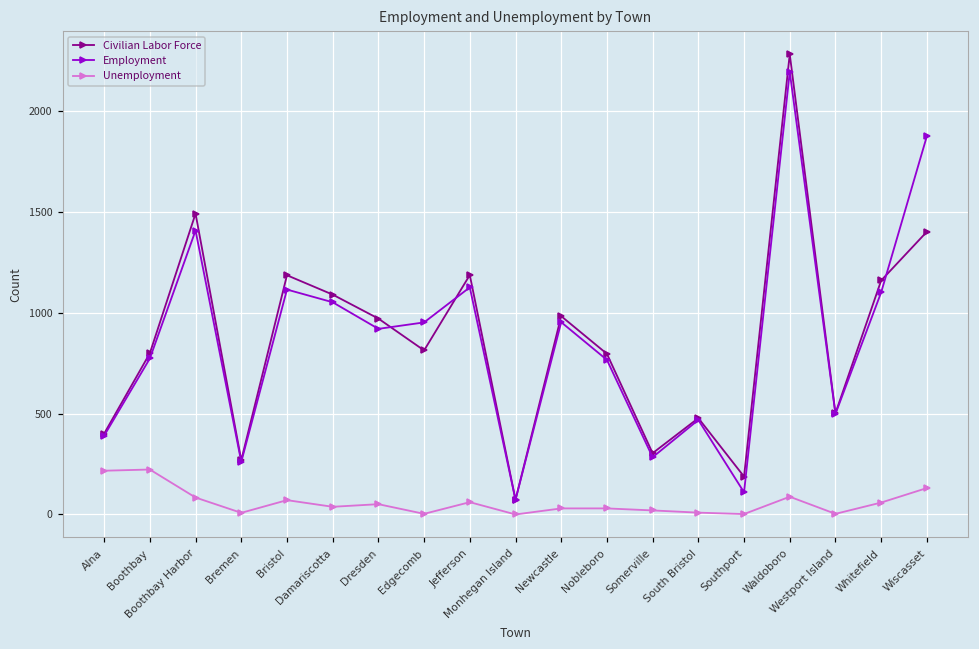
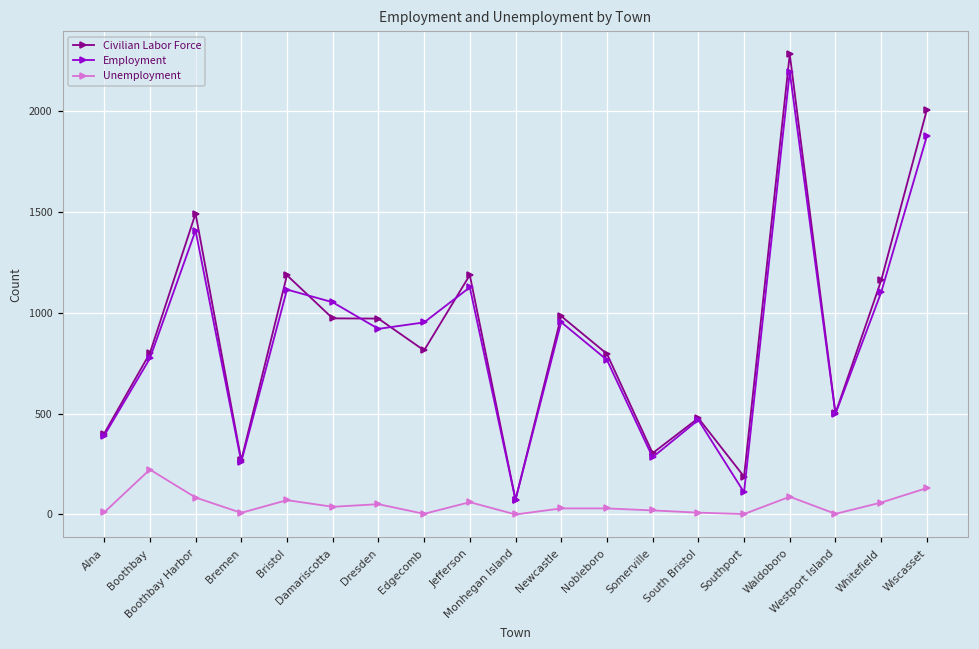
Unemployment, Alna: 220 -> 10
Civilian Labor Force, Damariscotta: 1090 -> 970
Civilian Labor Force, Wiscasset: 1400 -> 2010
